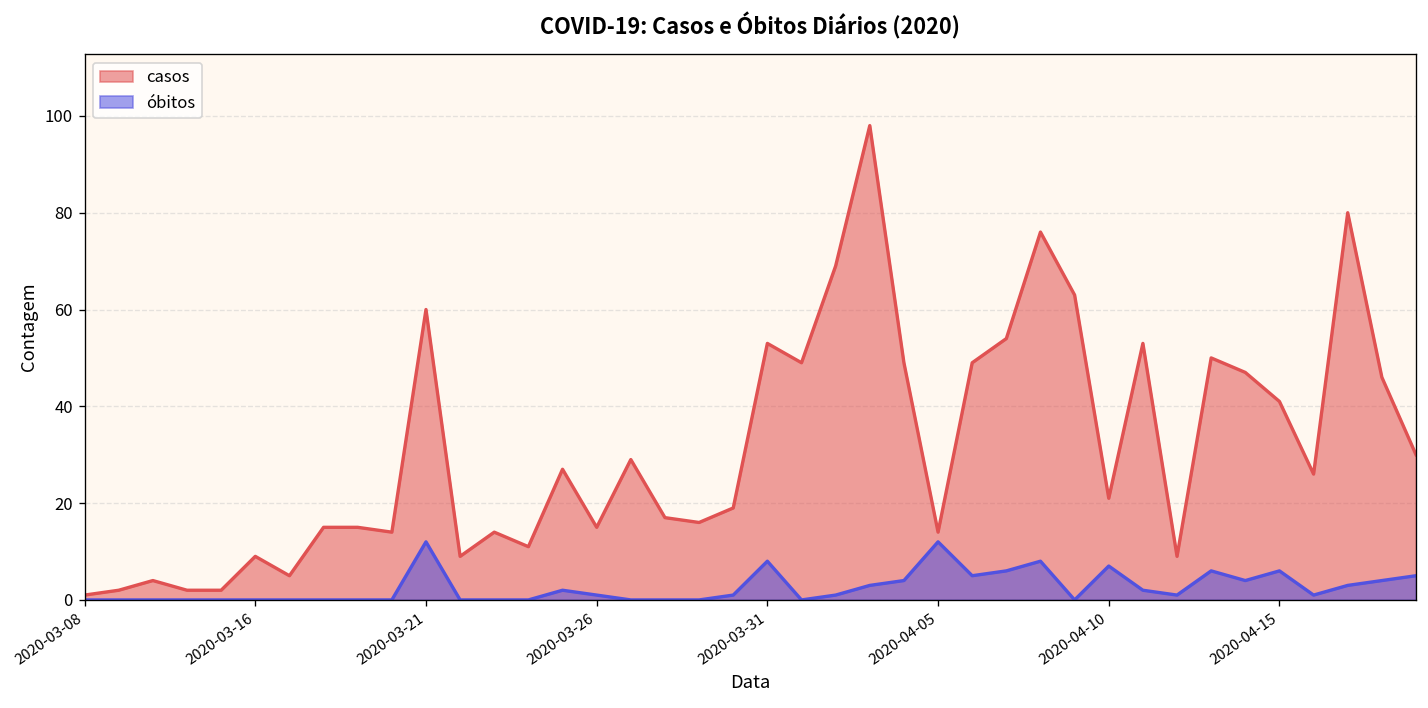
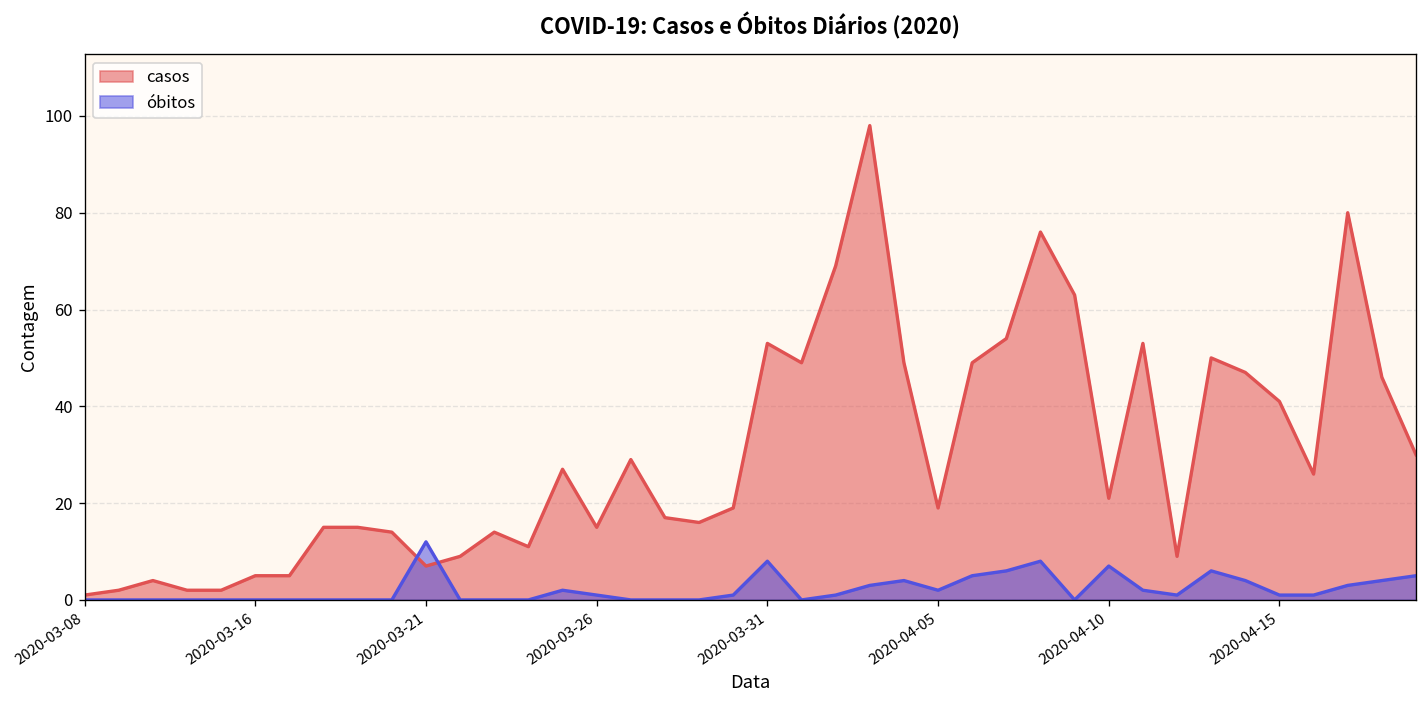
casos, 2020-03-16: 9 -> 5
casos, 2020-03-21: 60 -> 7
casos, 2020-04-05: 14 -> 19
óbitos, 2020-04-05: 12 -> 2
óbitos, 2020-04-15: 6 -> 1
